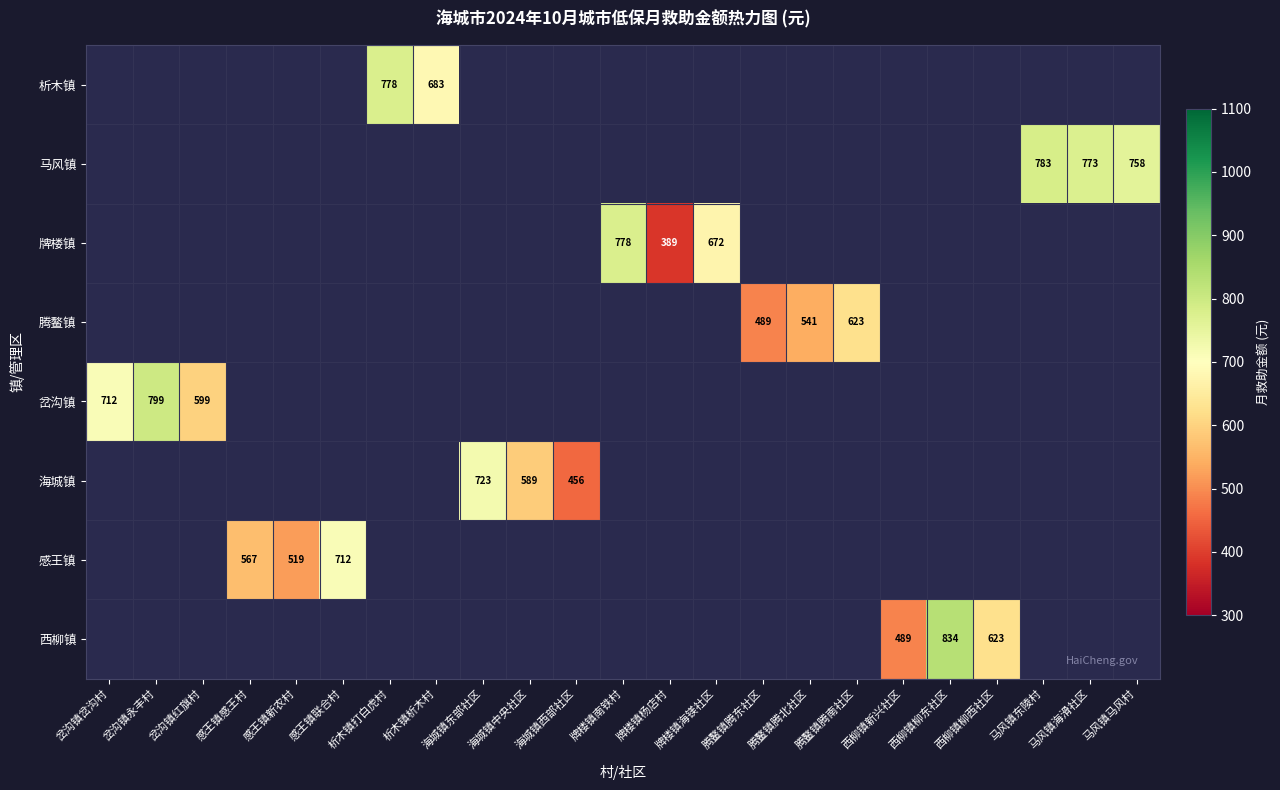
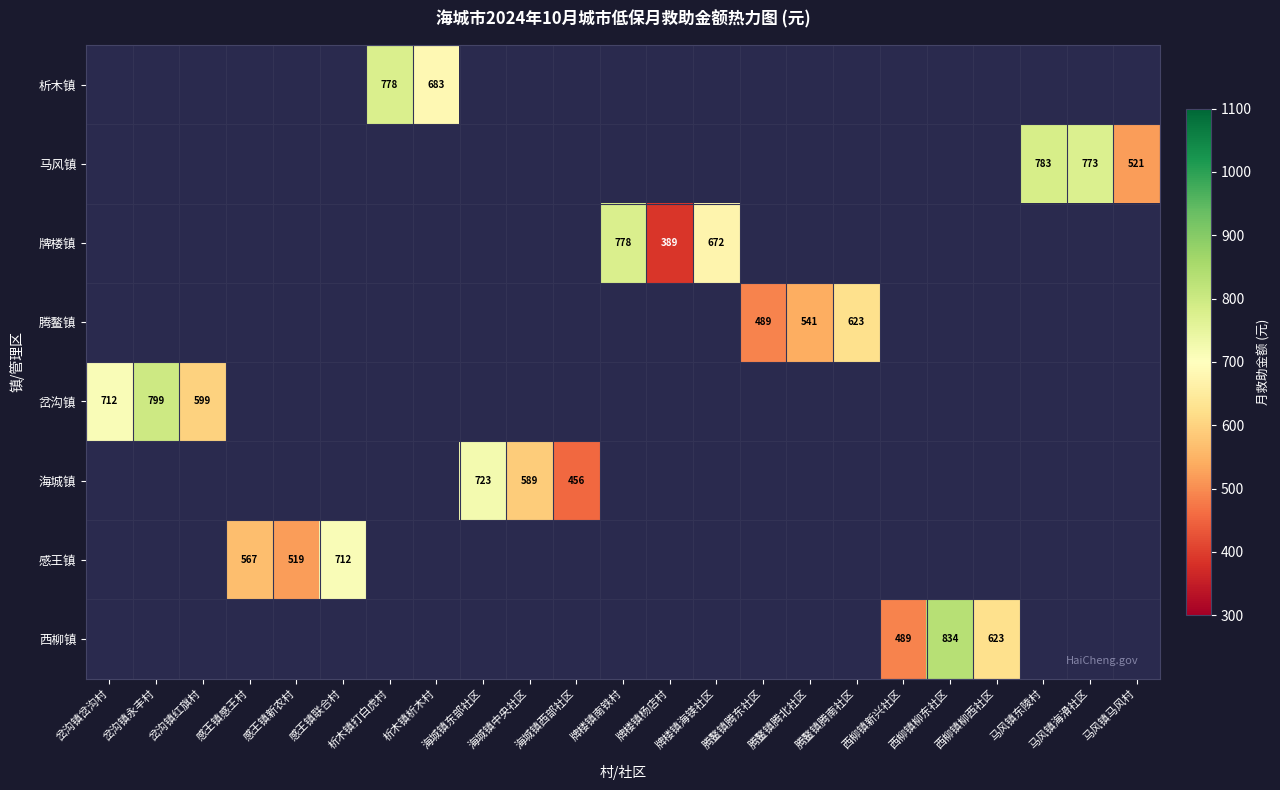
马风镇, 马风镇马风村: 758 -> 521
